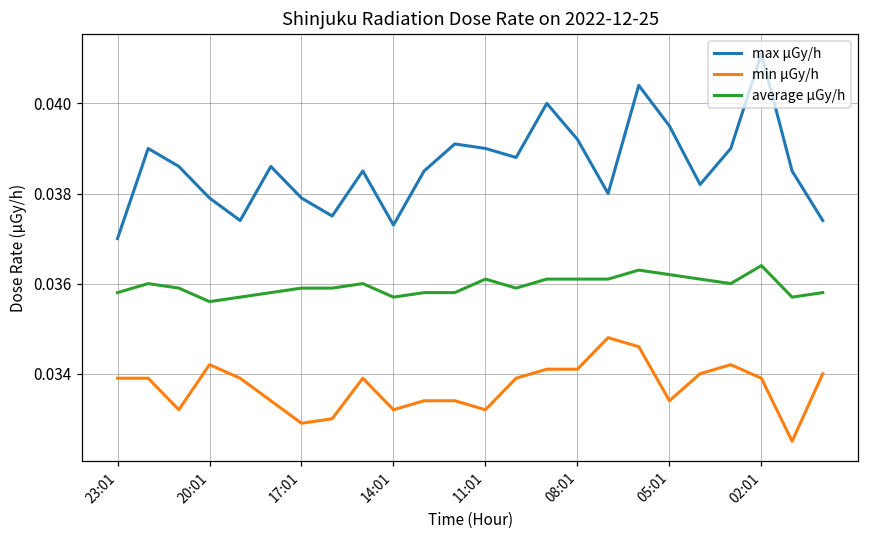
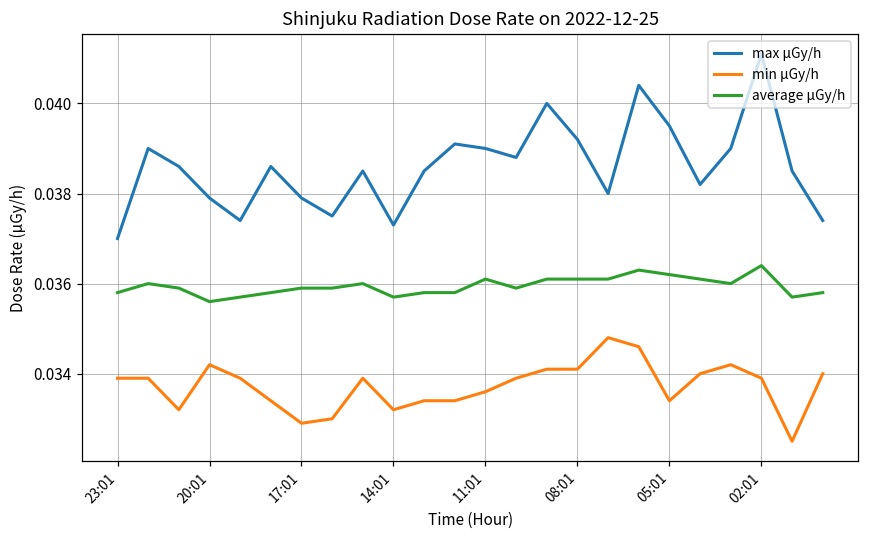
min μGy/h, 11:01: 0.0332 -> 0.0336
